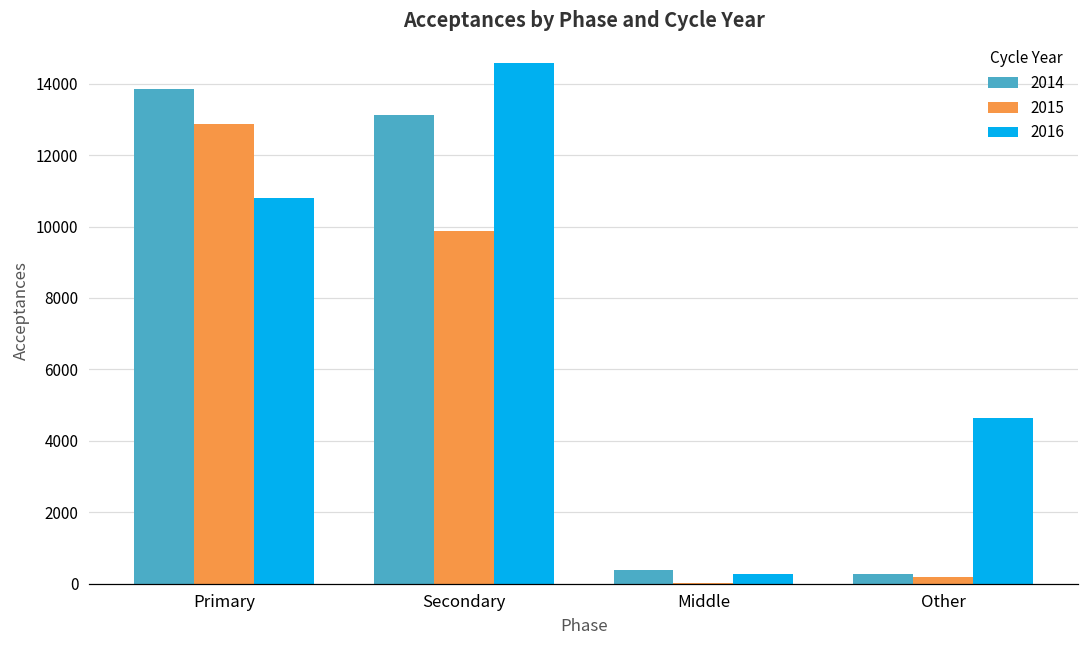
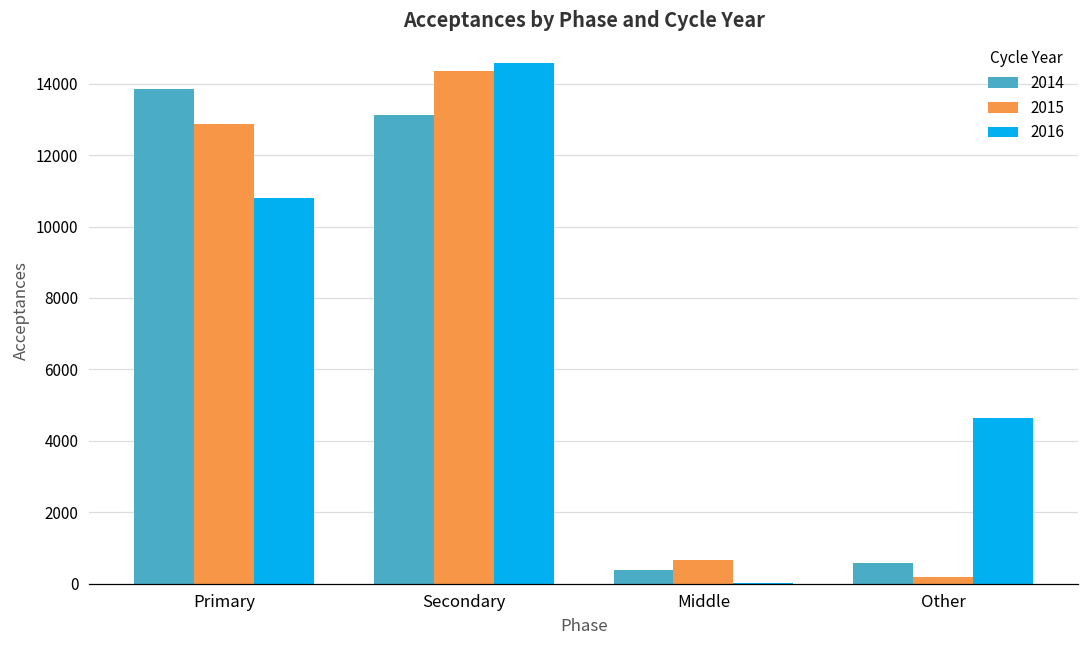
2015, Secondary: 9900 -> 14400
2015, Middle: 0 -> 700
2016, Middle: 300 -> 0
2014, Other: 300 -> 600
